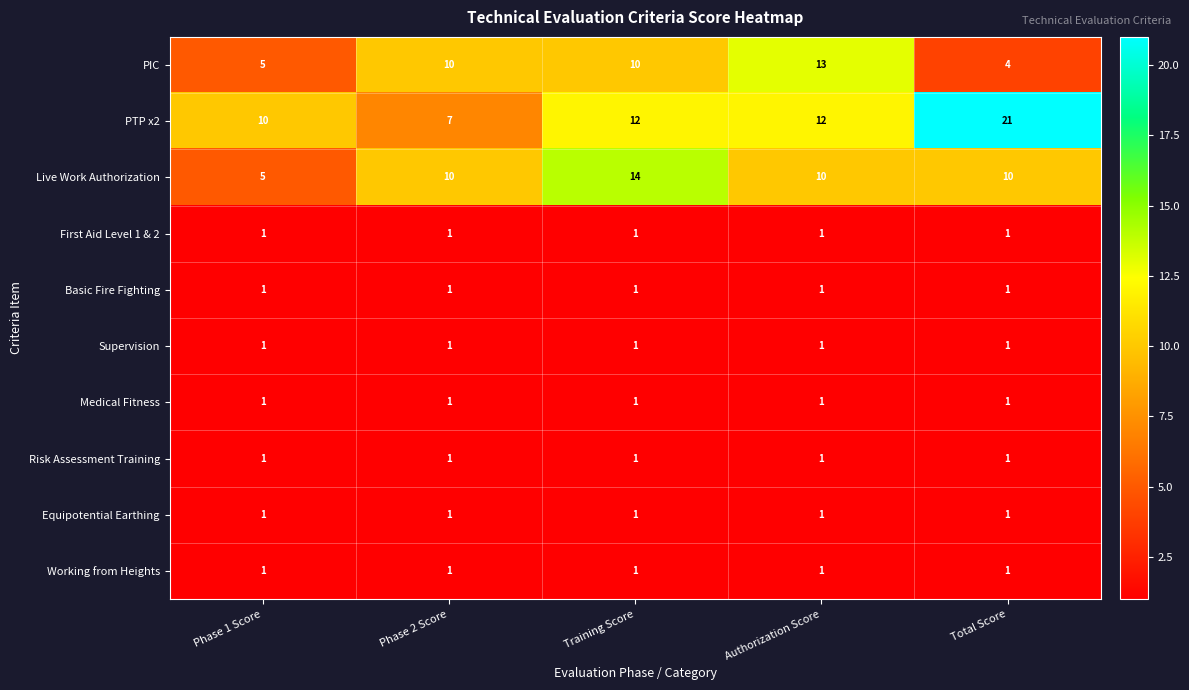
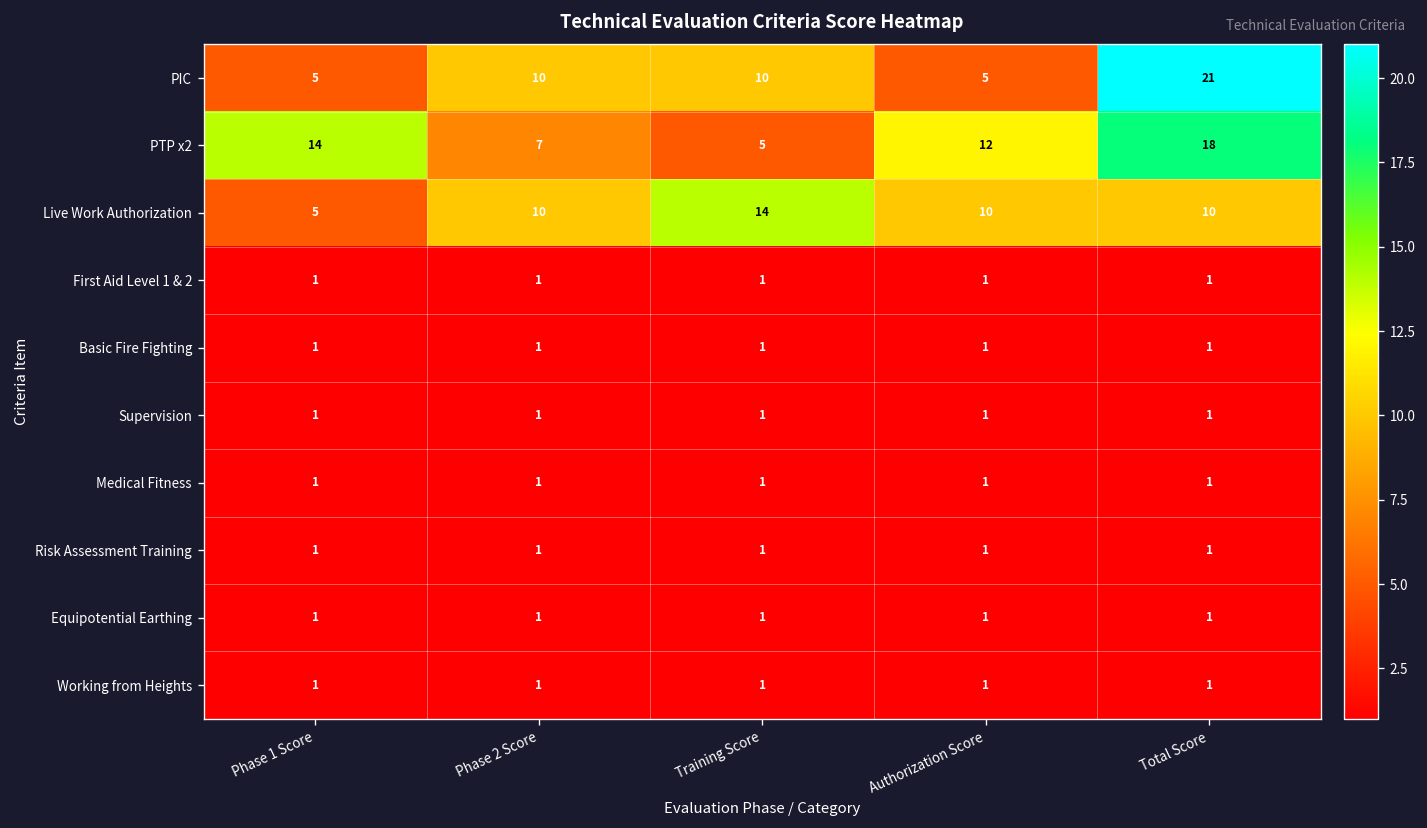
PIC, Authorization Score: 13 -> 5
PIC, Total Score: 4 -> 21
PTP x2, Phase 1 Score: 10 -> 14
PTP x2, Training Score: 12 -> 5
PTP x2, Total Score: 21 -> 18
